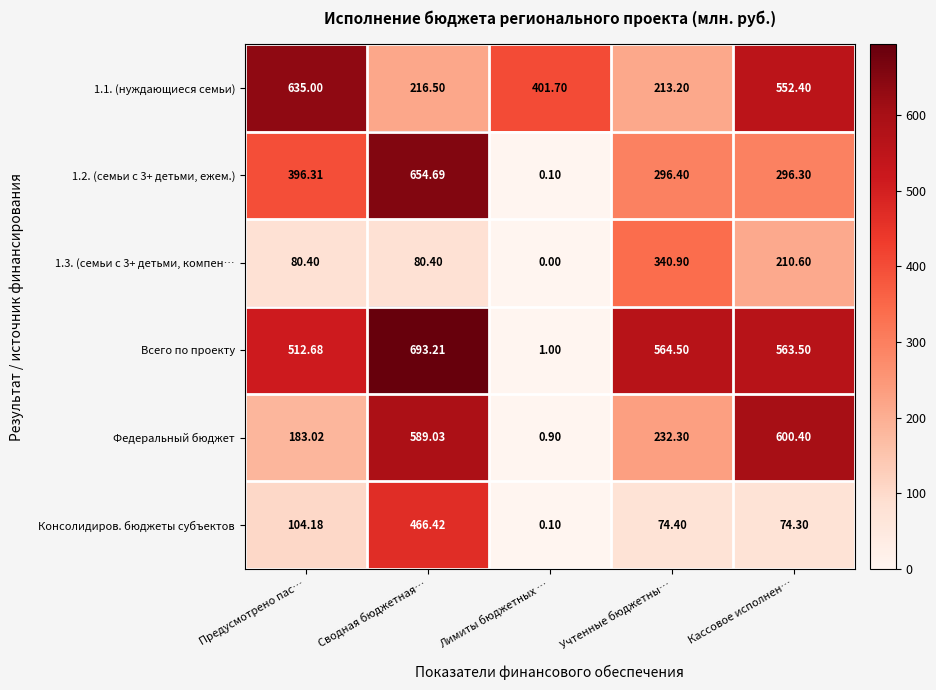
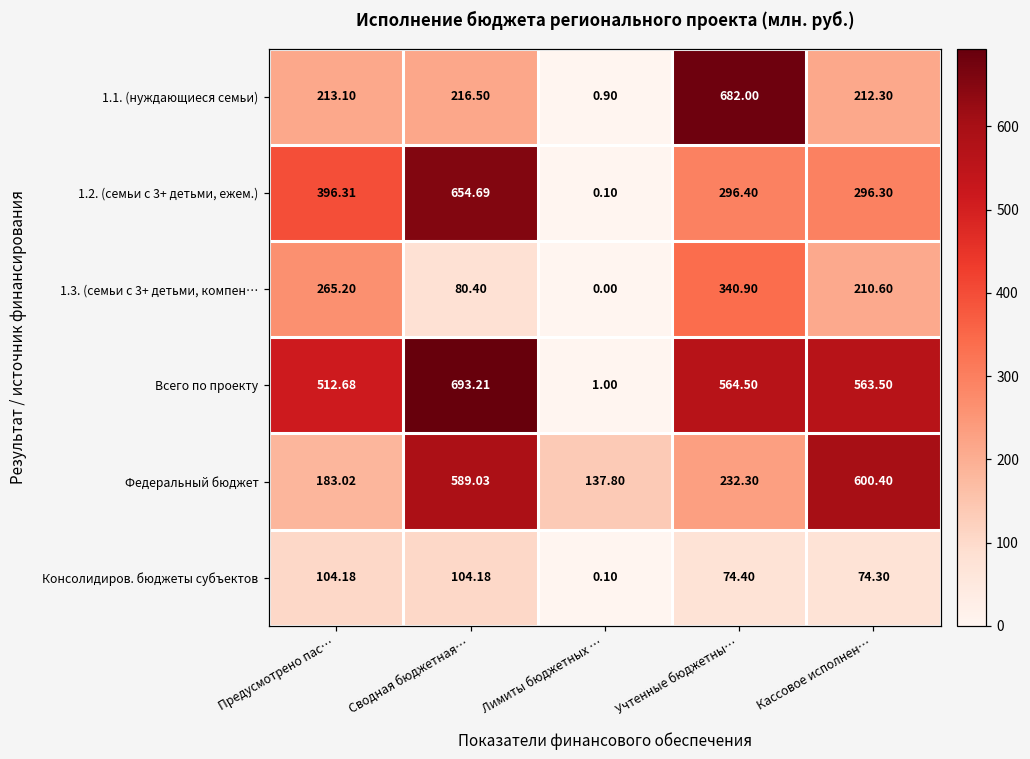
1.1. (нуждающиеся семьи), Предусмотрено пас…: 635.00 -> 213.10
1.1. (нуждающиеся семьи), Лимиты бюджетных …: 401.70 -> 0.90
1.1. (нуждающиеся семьи), Учтенные бюджетны…: 213.20 -> 682.00
1.1. (нуждающиеся семьи), Кассовое исполнен…: 552.40 -> 212.30
1.3. (семьи с 3+ детьми, компен…, Предусмотрено пас…: 80.40 -> 265.20
Федеральный бюджет, Лимиты бюджетных …: 0.90 -> 137.80
Консолидиров. бюджеты субъектов, Сводная бюджетная…: 466.42 -> 104.18
